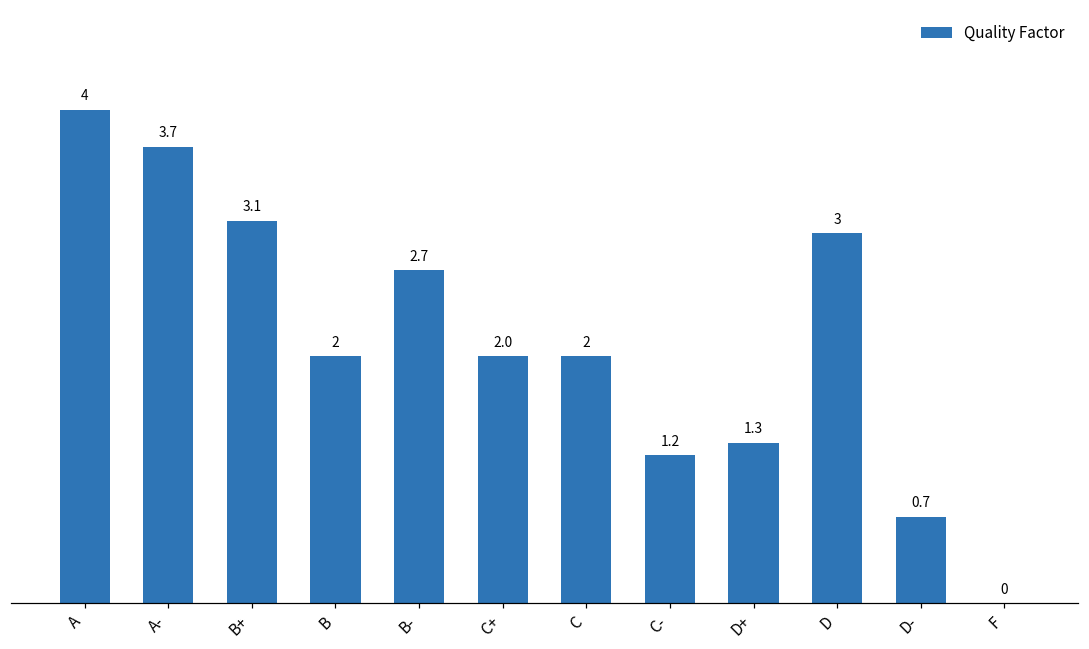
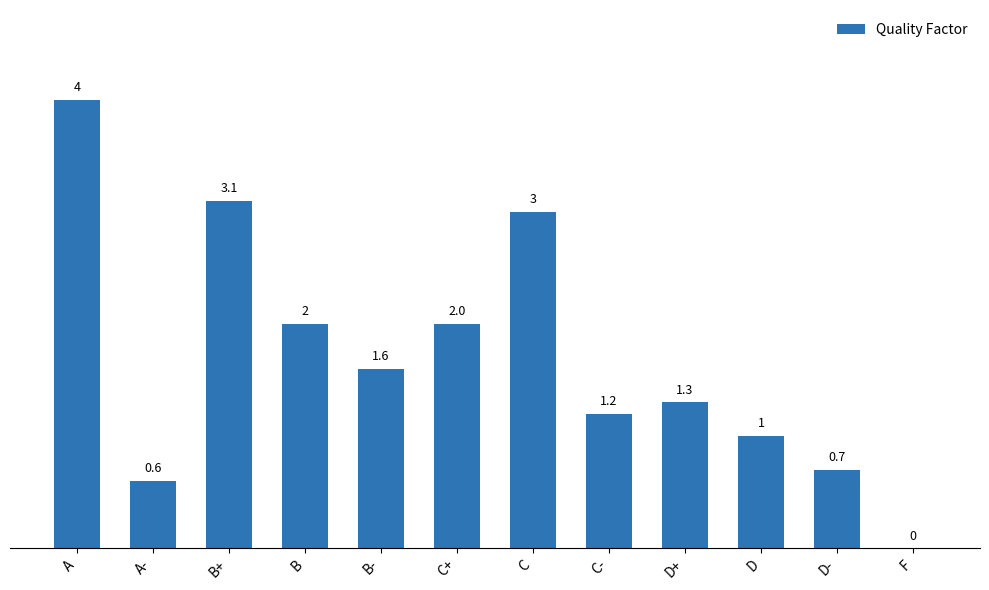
A-: 3.7 -> 0.6
B-: 2.7 -> 1.6
C: 2 -> 3
D: 3 -> 1
